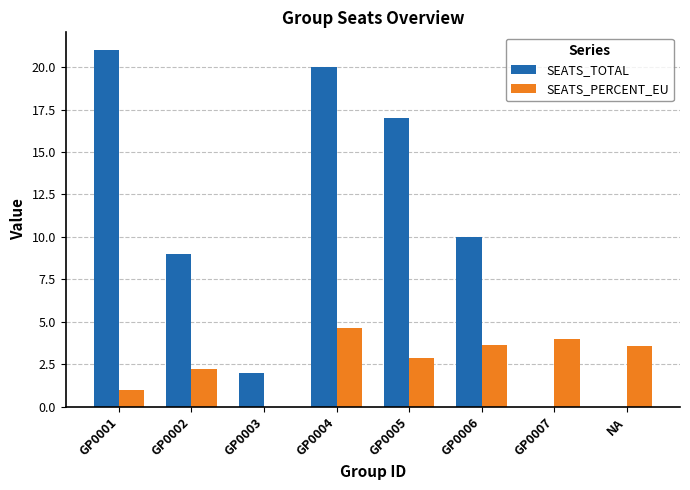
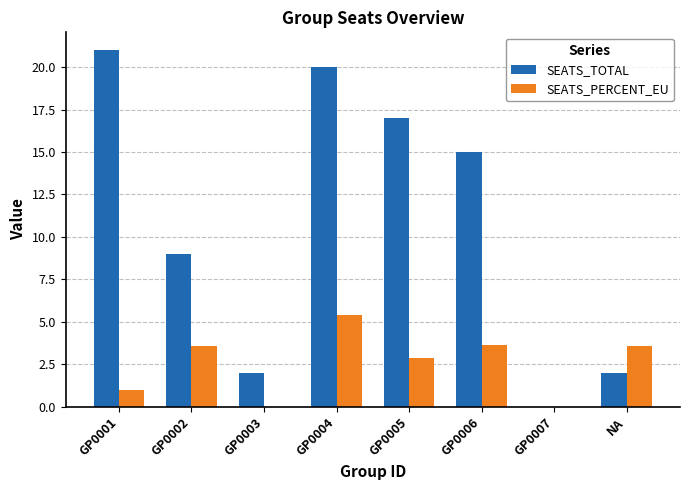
SEATS_PERCENT_EU, GP0002: 2.2 -> 3.6
SEATS_PERCENT_EU, GP0004: 4.6 -> 5.4
SEATS_TOTAL, GP0006: 10 -> 15
SEATS_PERCENT_EU, GP0007: 4 -> 0
SEATS_TOTAL, NA: 0 -> 2
